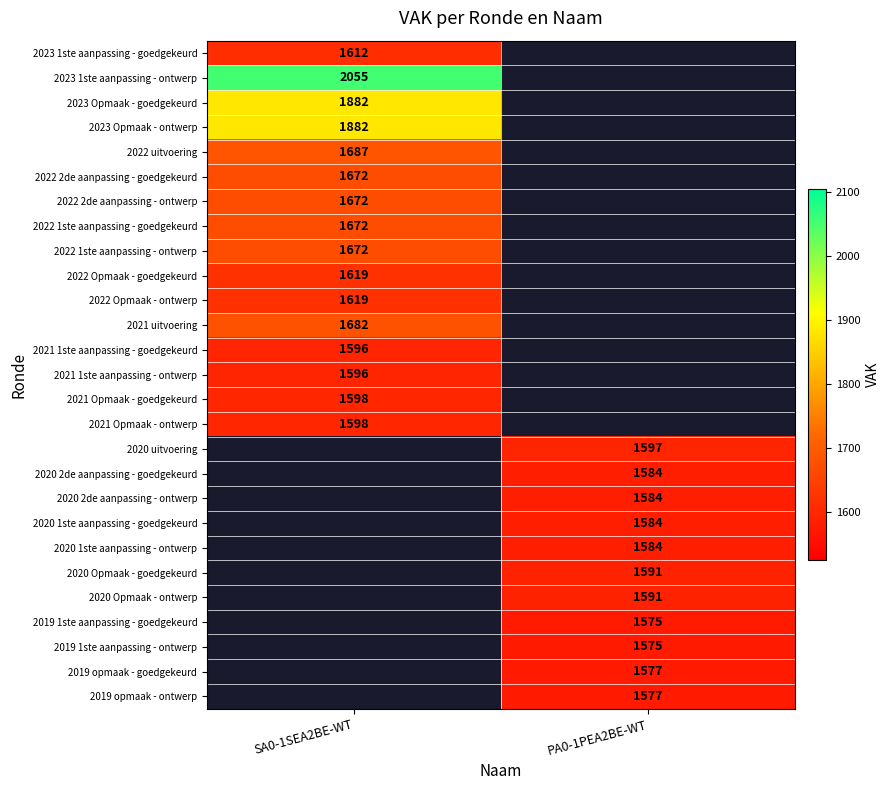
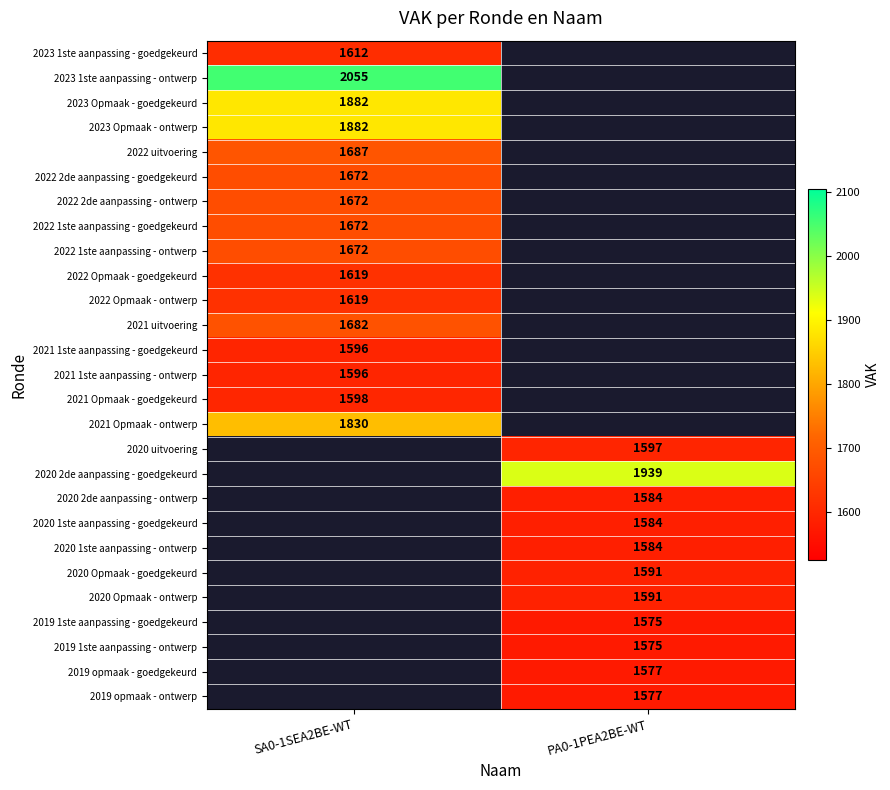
2021 Opmaak - ontwerp, SA0-1SEA2BE-WT: 1598 -> 1830
2020 2de aanpassing - goedgekeurd, PA0-1PEA2BE-WT: 1584 -> 1939
